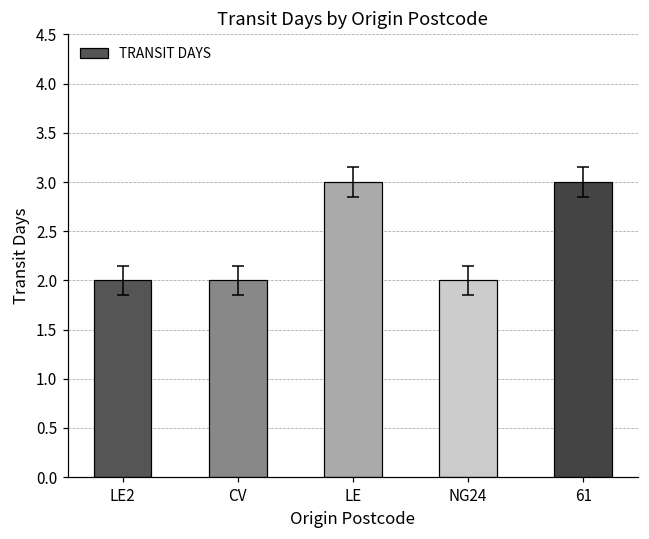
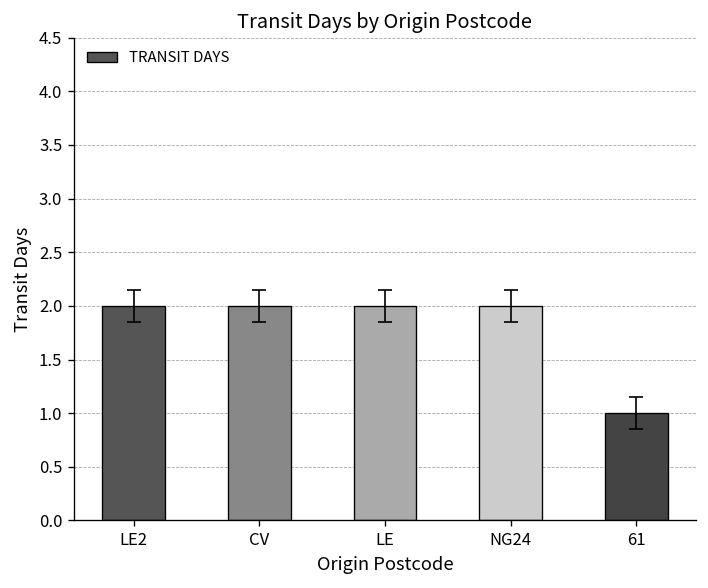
TRANSIT DAYS, LE: 3 -> 2
TRANSIT DAYS, 61: 3 -> 1
